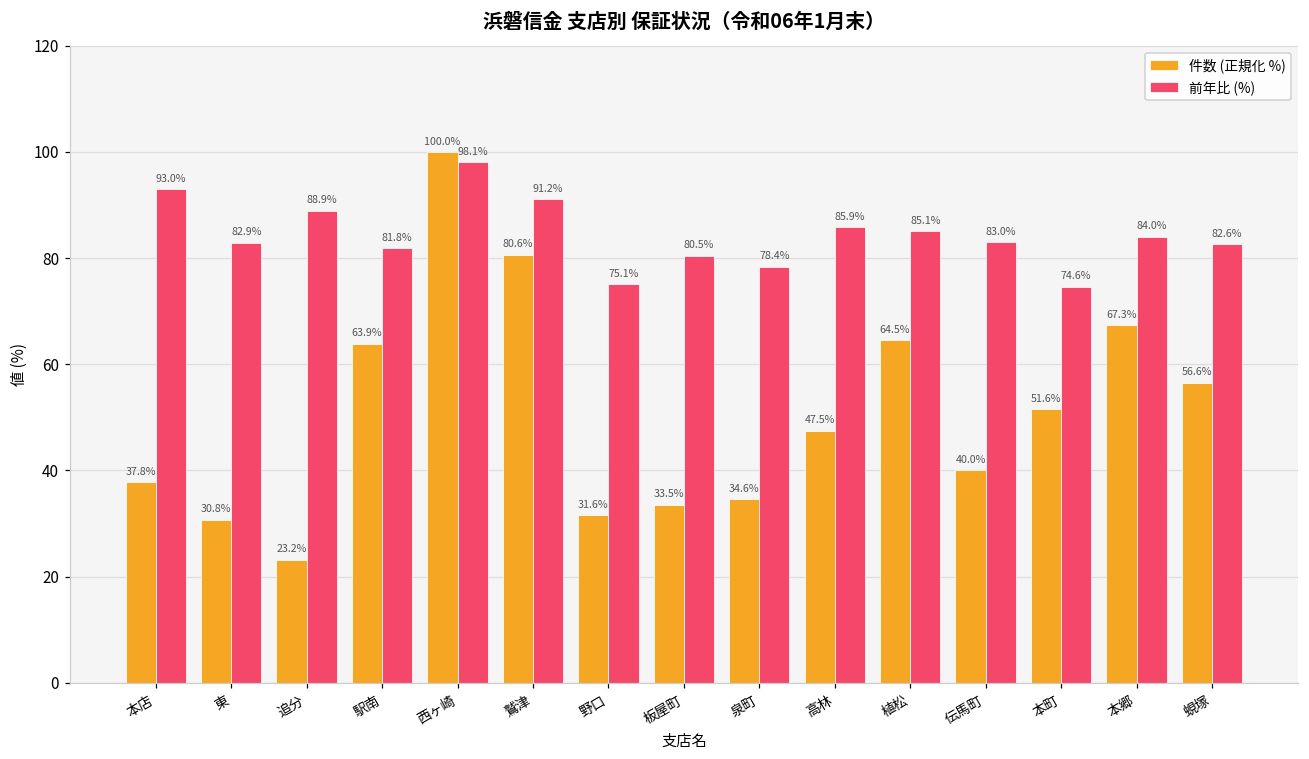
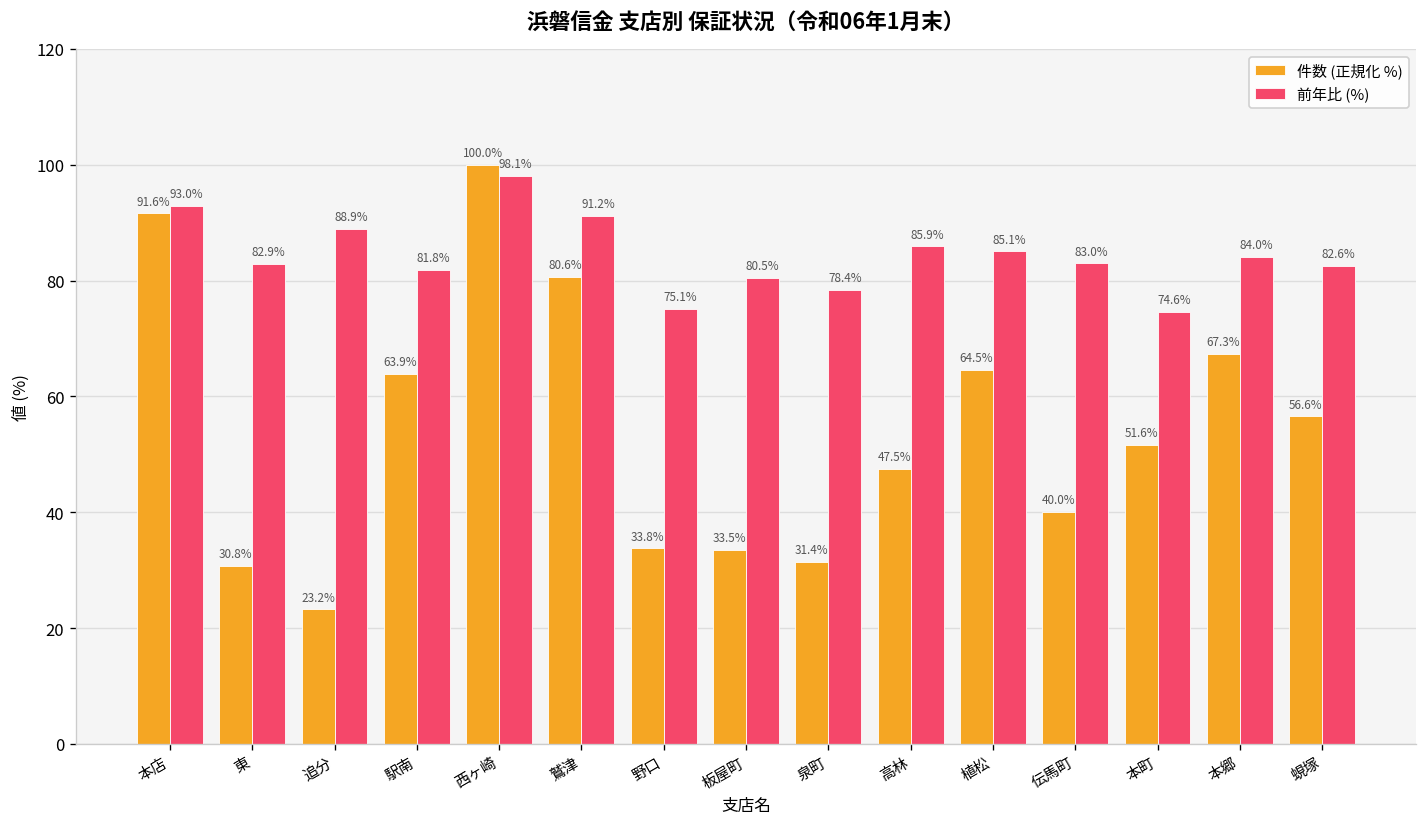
件数 (正規化 %), 本店: 37.8% -> 91.6%
件数 (正規化 %), 野口: 31.6% -> 33.8%
件数 (正規化 %), 泉町: 34.6% -> 31.4%
